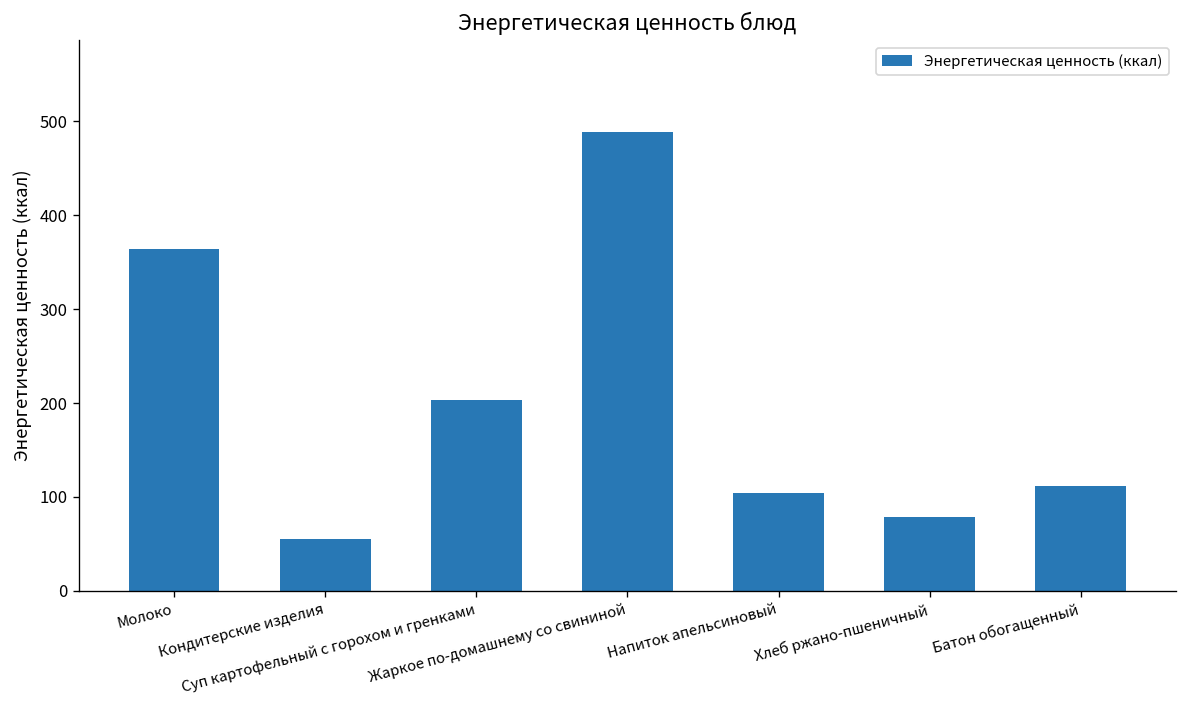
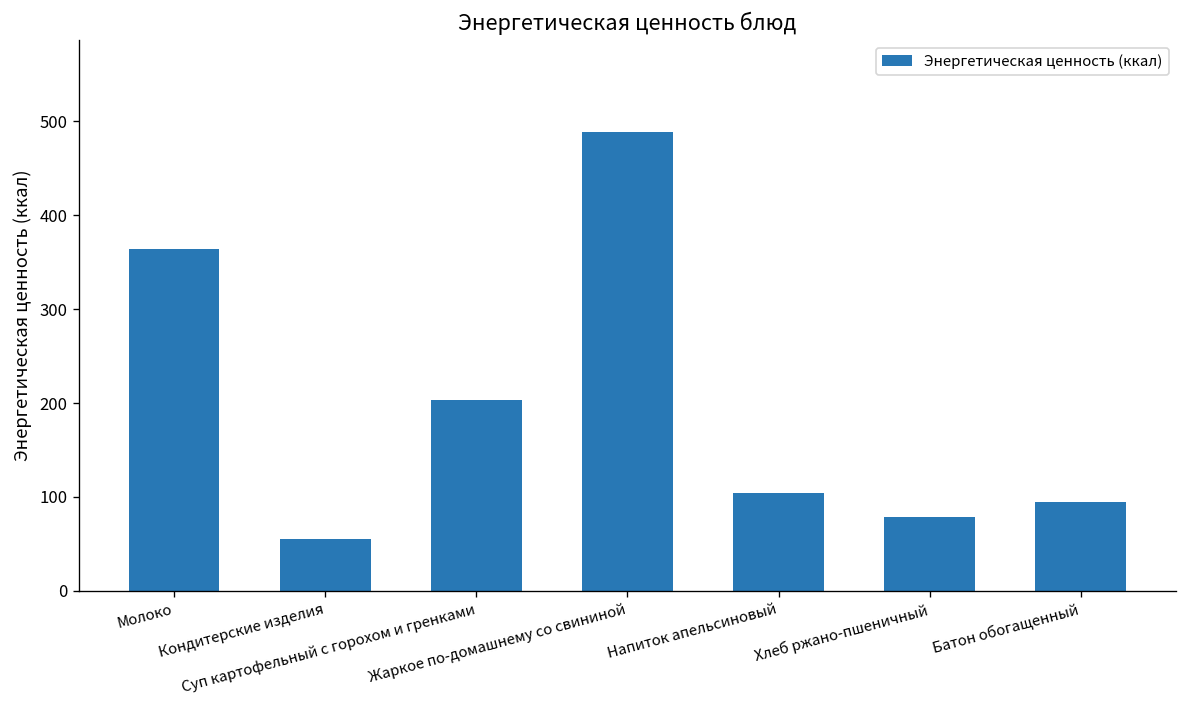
Батон обогащенный: 110 -> 90
